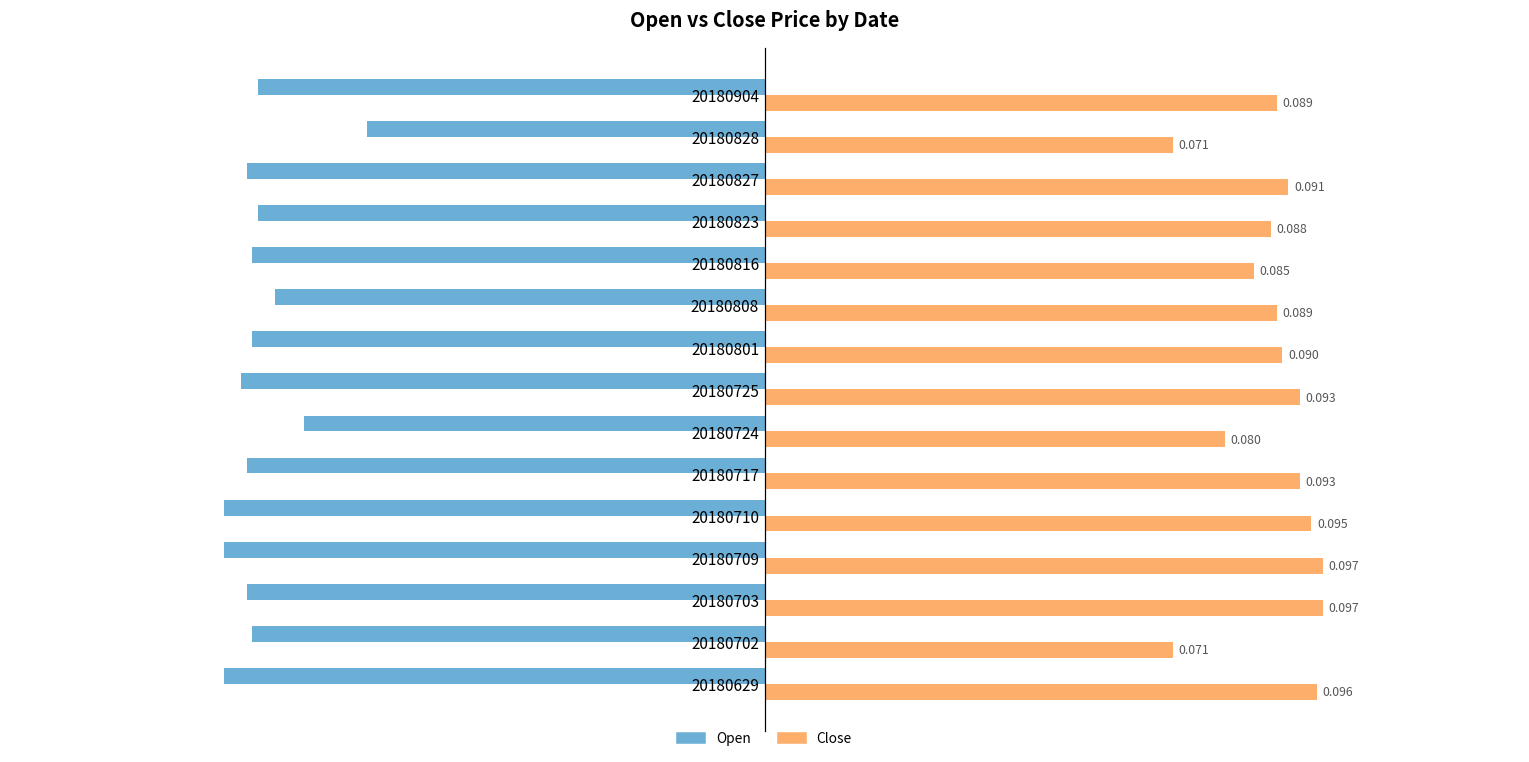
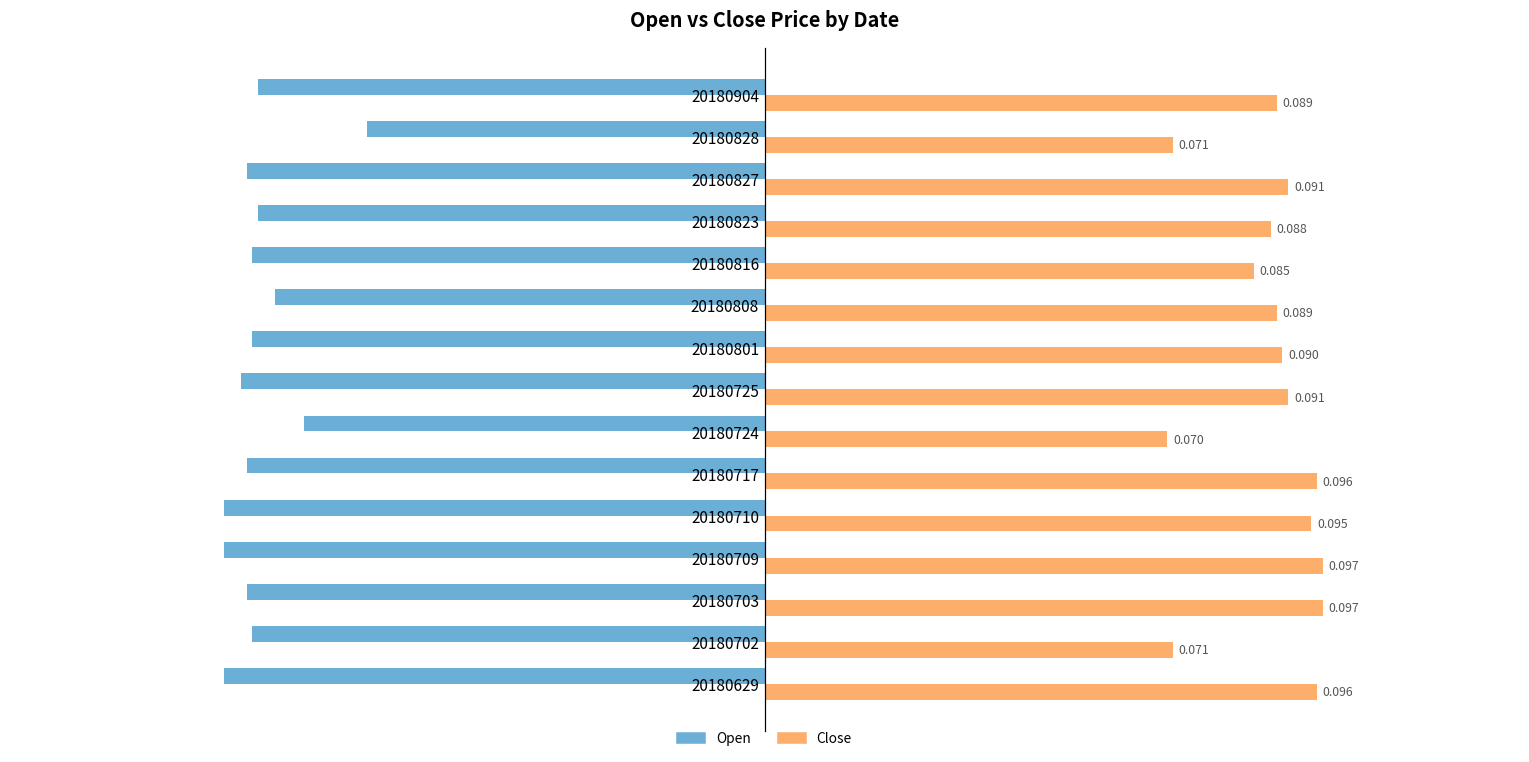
Close, 20180725: 0.093 -> 0.091
Close, 20180724: 0.080 -> 0.070
Close, 20180717: 0.093 -> 0.096
